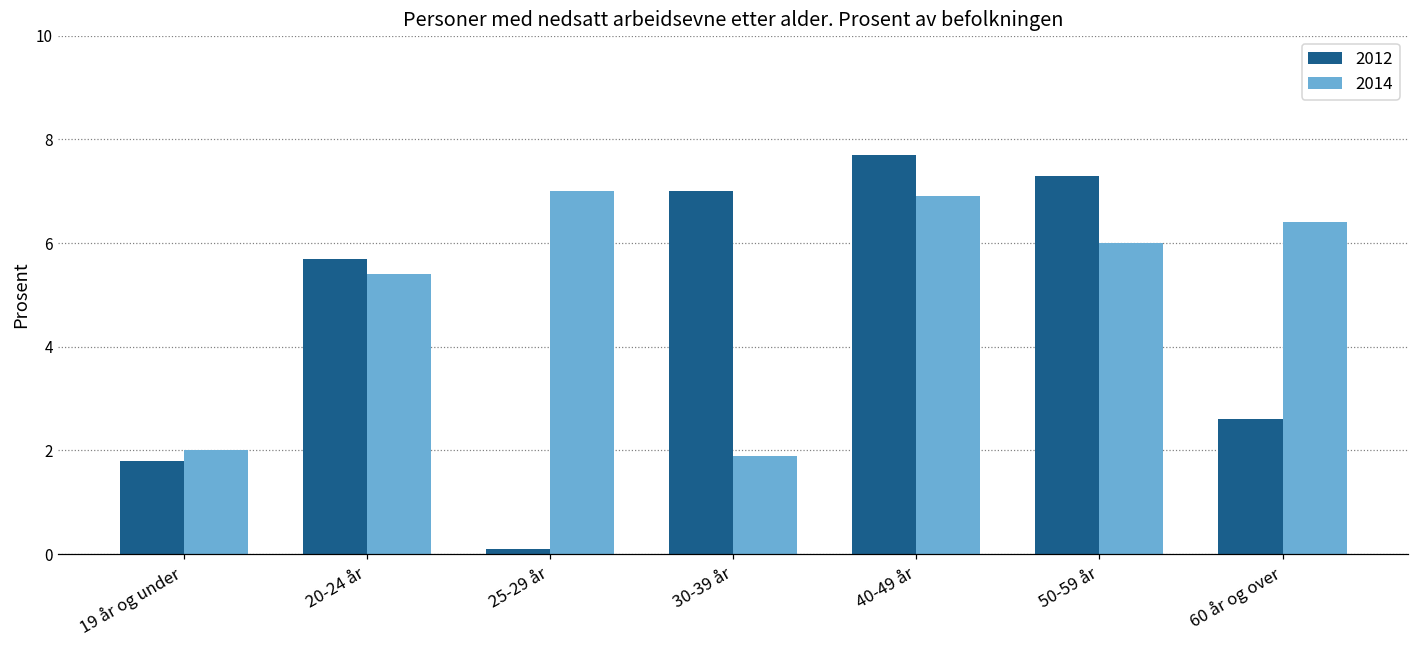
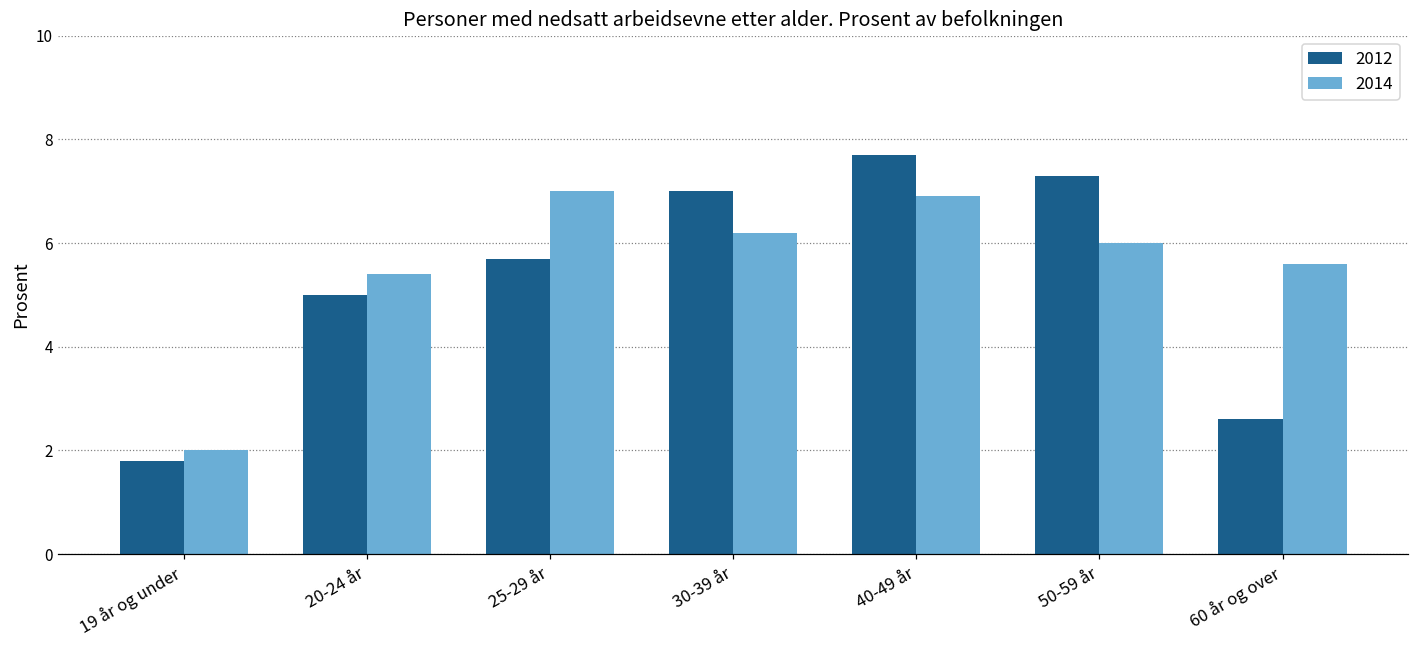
2012, 20-24 år: 5.7 -> 5.0
2012, 25-29 år: 0.1 -> 5.7
2014, 30-39 år: 1.9 -> 6.2
2014, 60 år og over: 6.4 -> 5.6
